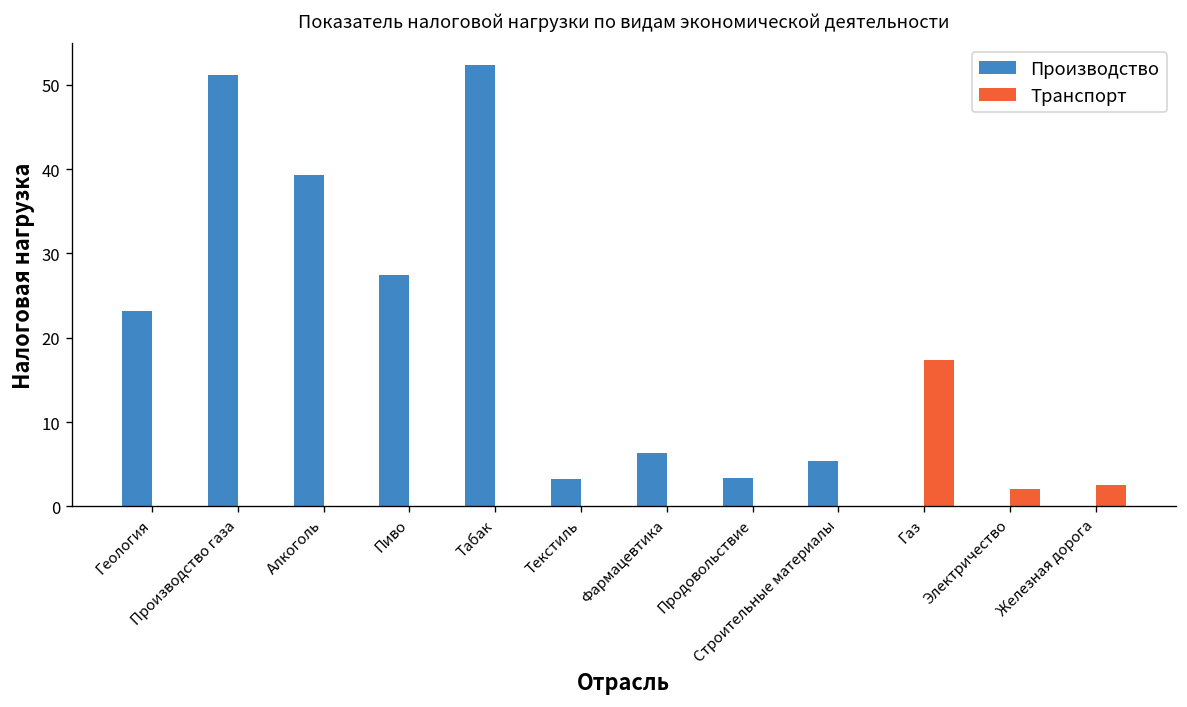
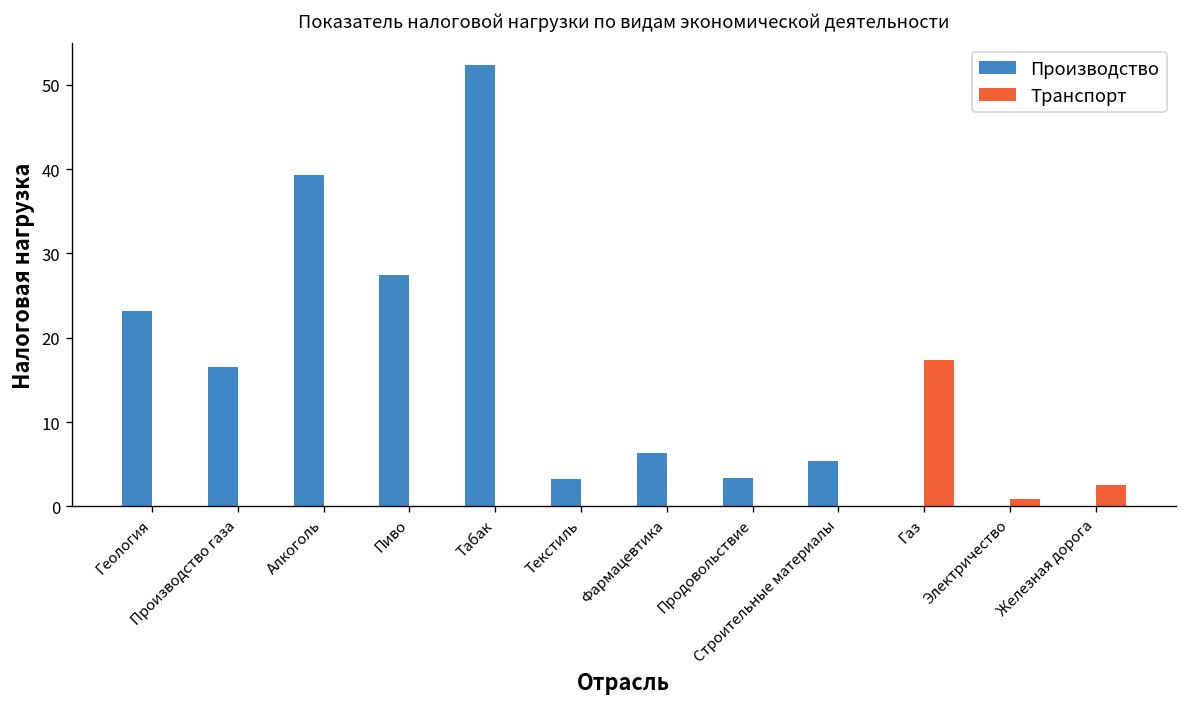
Производство, Производство газа: 51 -> 17
Транспорт, Электричество: 2 -> 1
